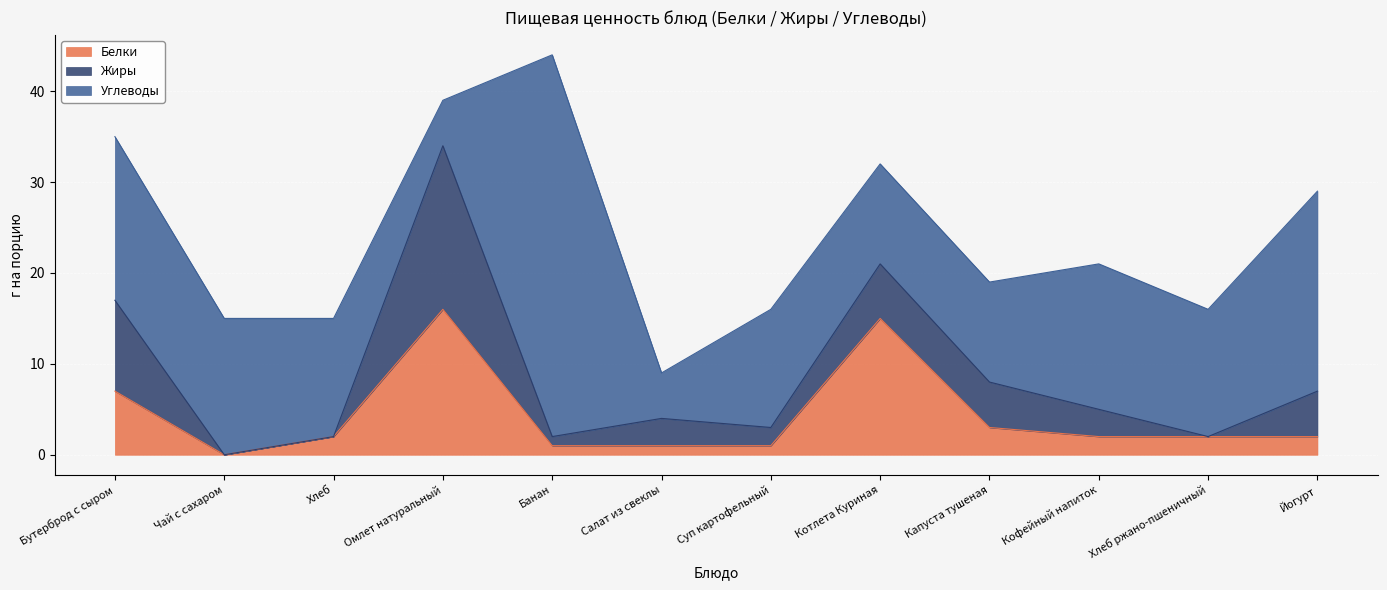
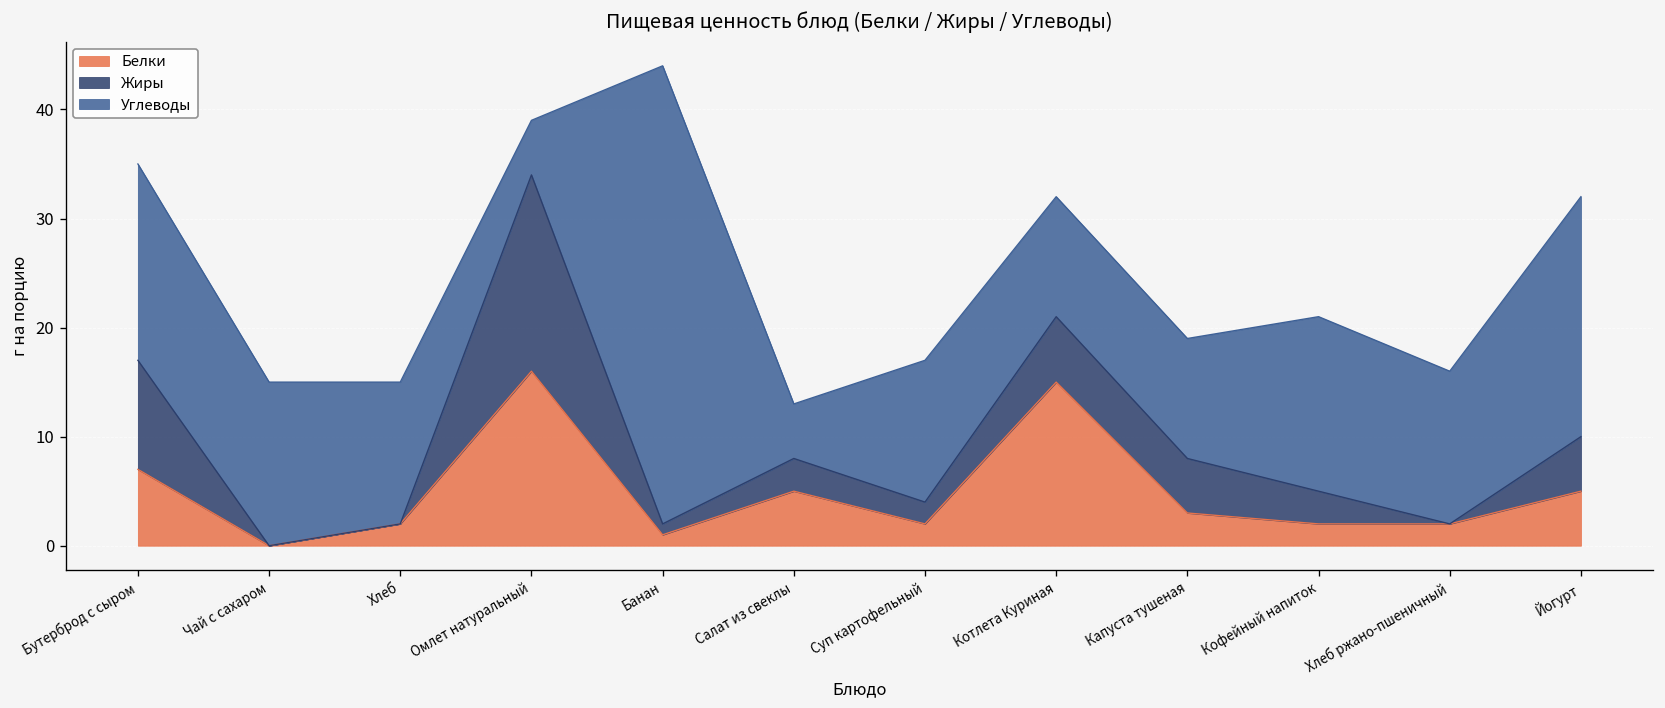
Белки, Салат из свеклы: 1 -> 5
Белки, Суп картофельный: 1 -> 2
Белки, Йогурт: 2 -> 5
